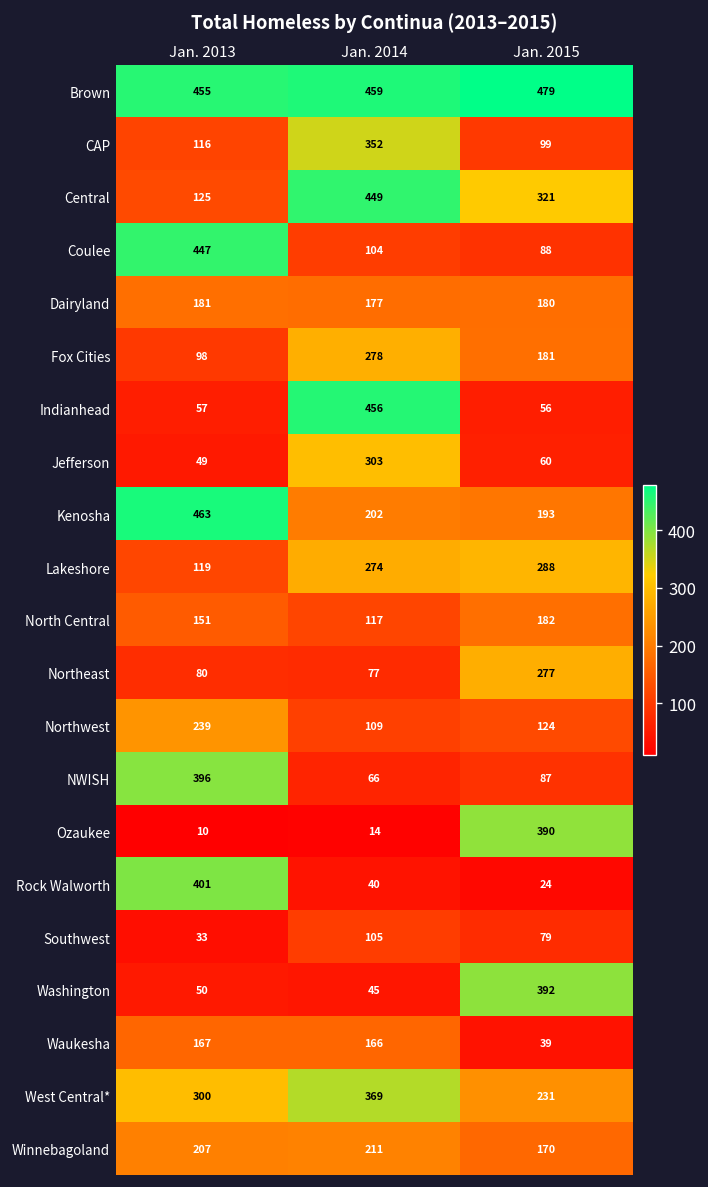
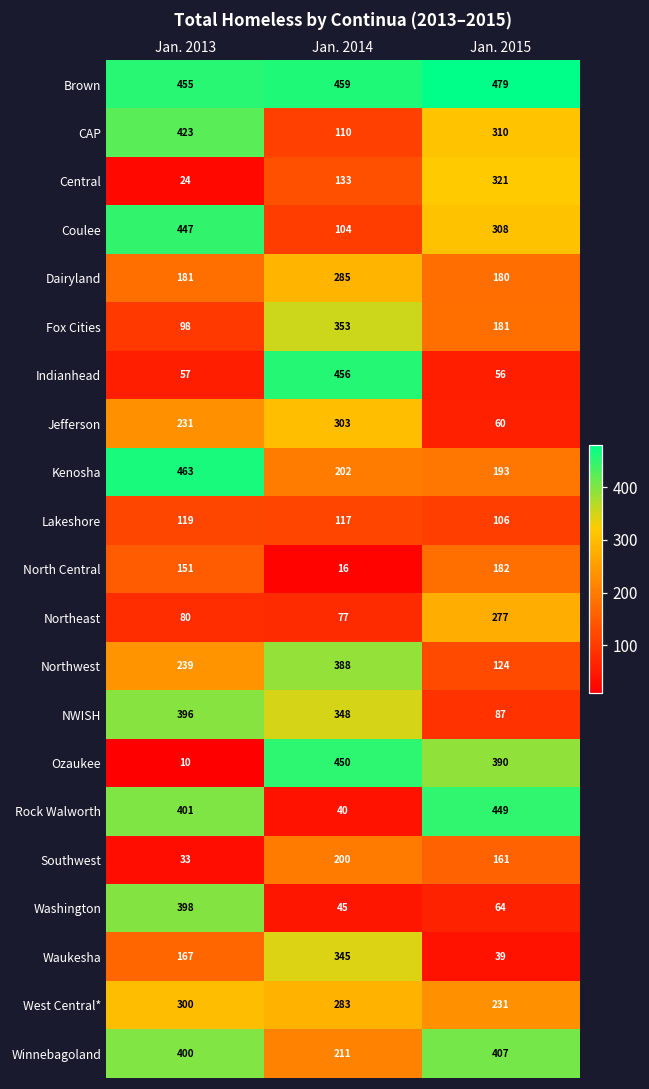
CAP, Jan. 2013: 116 -> 423
CAP, Jan. 2014: 352 -> 110
CAP, Jan. 2015: 99 -> 310
Central, Jan. 2013: 125 -> 24
Central, Jan. 2014: 449 -> 133
Coulee, Jan. 2015: 88 -> 308
Dairyland, Jan. 2014: 177 -> 285
Fox Cities, Jan. 2014: 278 -> 353
Jefferson, Jan. 2013: 49 -> 231
Lakeshore, Jan. 2014: 274 -> 117
Lakeshore, Jan. 2015: 288 -> 106
North Central, Jan. 2014: 117 -> 16
Northwest, Jan. 2014: 109 -> 388
NWISH, Jan. 2014: 66 -> 348
Ozaukee, Jan. 2014: 14 -> 450
Rock Walworth, Jan. 2015: 24 -> 449
Southwest, Jan. 2014: 105 -> 200
Southwest, Jan. 2015: 79 -> 161
Washington, Jan. 2013: 50 -> 398
Washington, Jan. 2015: 392 -> 64
Waukesha, Jan. 2014: 166 -> 345
West Central*, Jan. 2014: 369 -> 283
Winnebagoland, Jan. 2013: 207 -> 400
Winnebagoland, Jan. 2015: 170 -> 407
